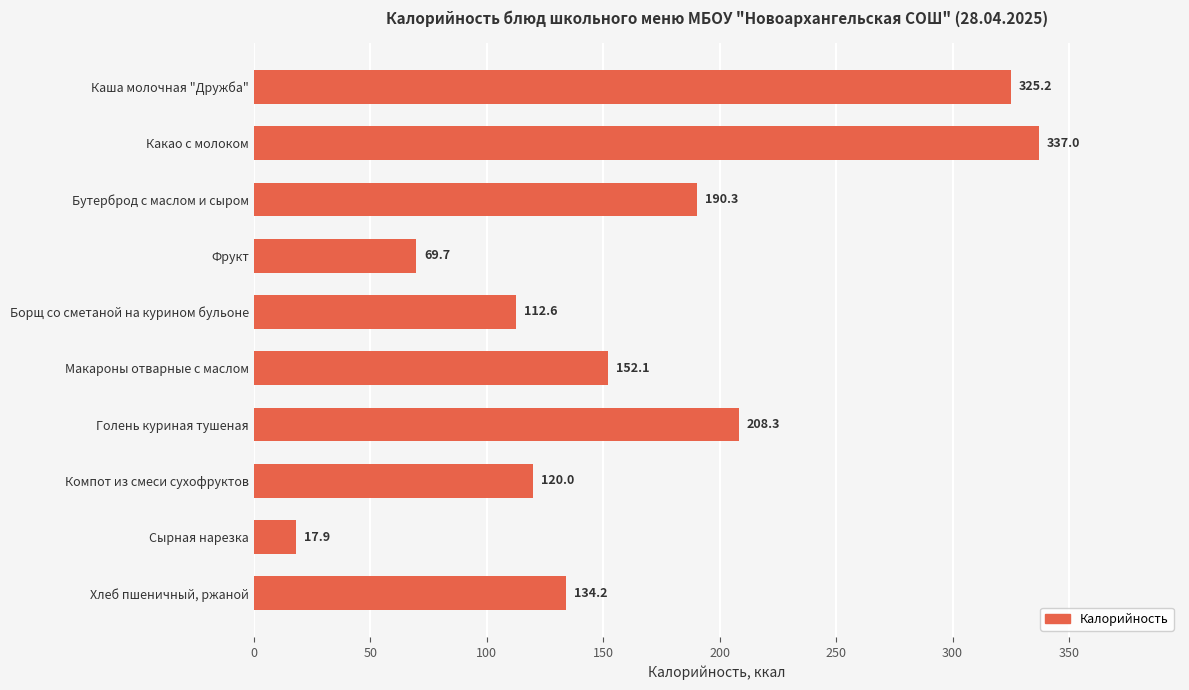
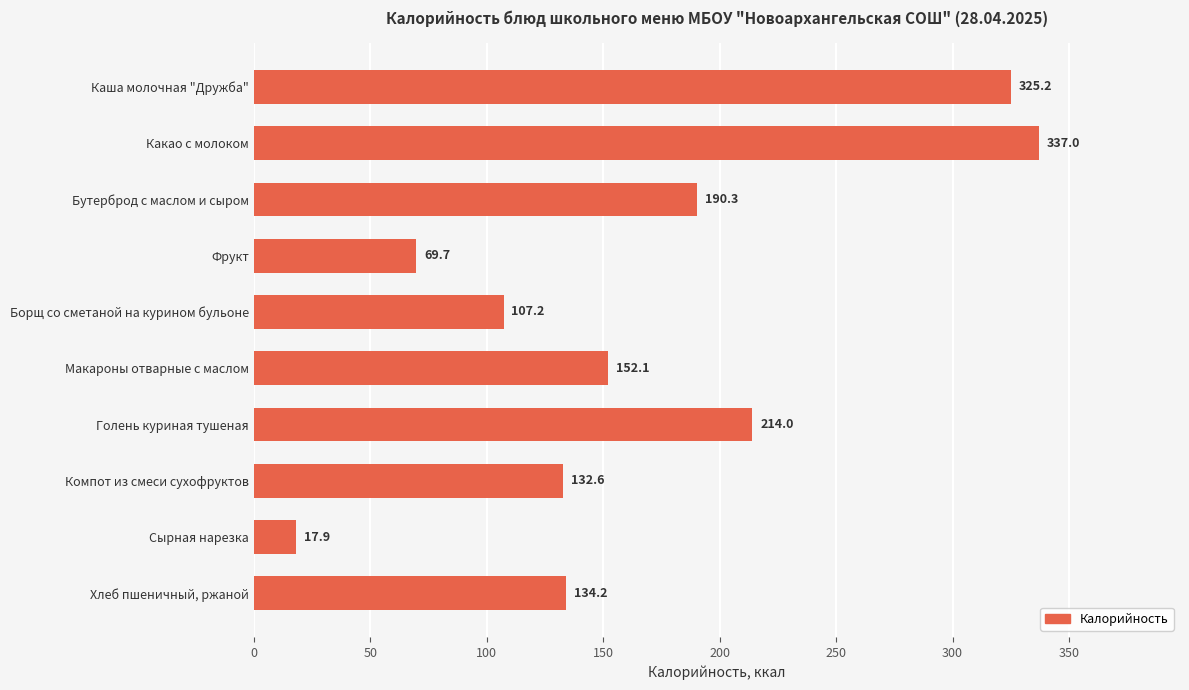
Борщ со сметаной на курином бульоне: 112.6 -> 107.2
Голень куриная тушеная: 208.3 -> 214.0
Компот из смеси сухофруктов: 120.0 -> 132.6
